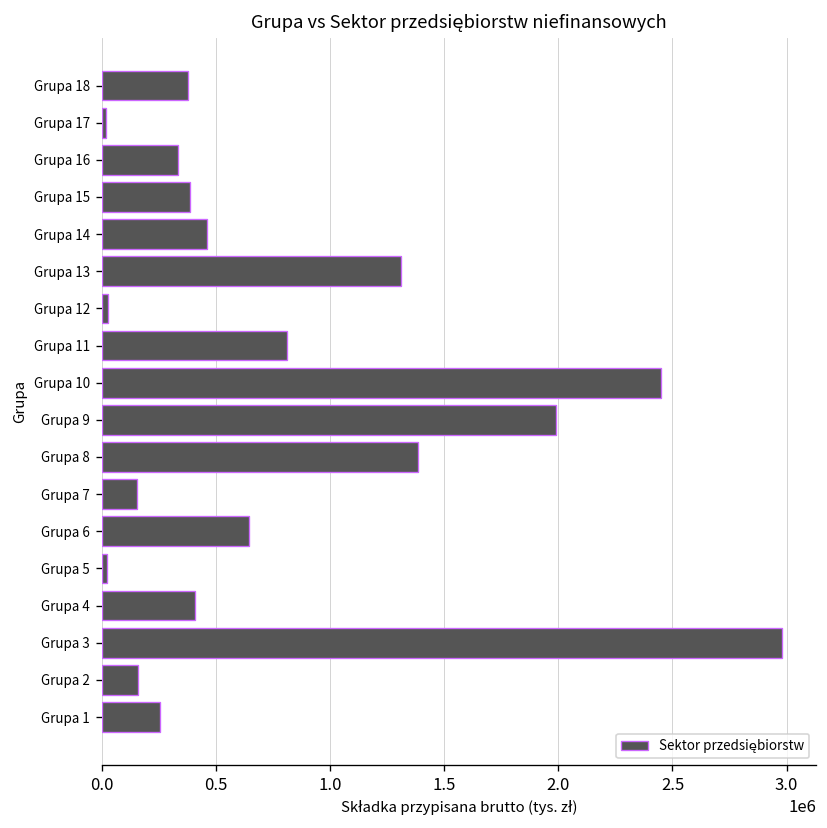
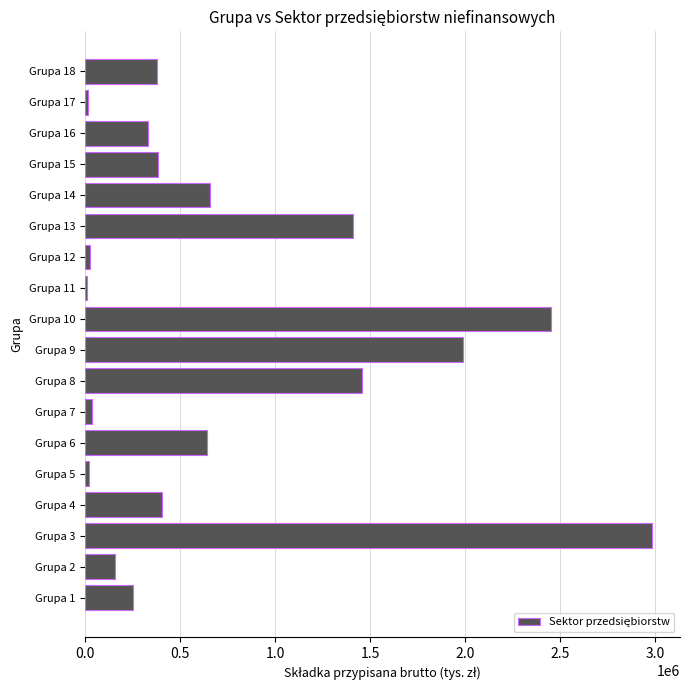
Grupa 14: 460000 -> 660000
Grupa 13: 1310000 -> 1410000
Grupa 11: 810000 -> 10000
Grupa 8: 1380000 -> 1460000
Grupa 7: 150000 -> 40000
